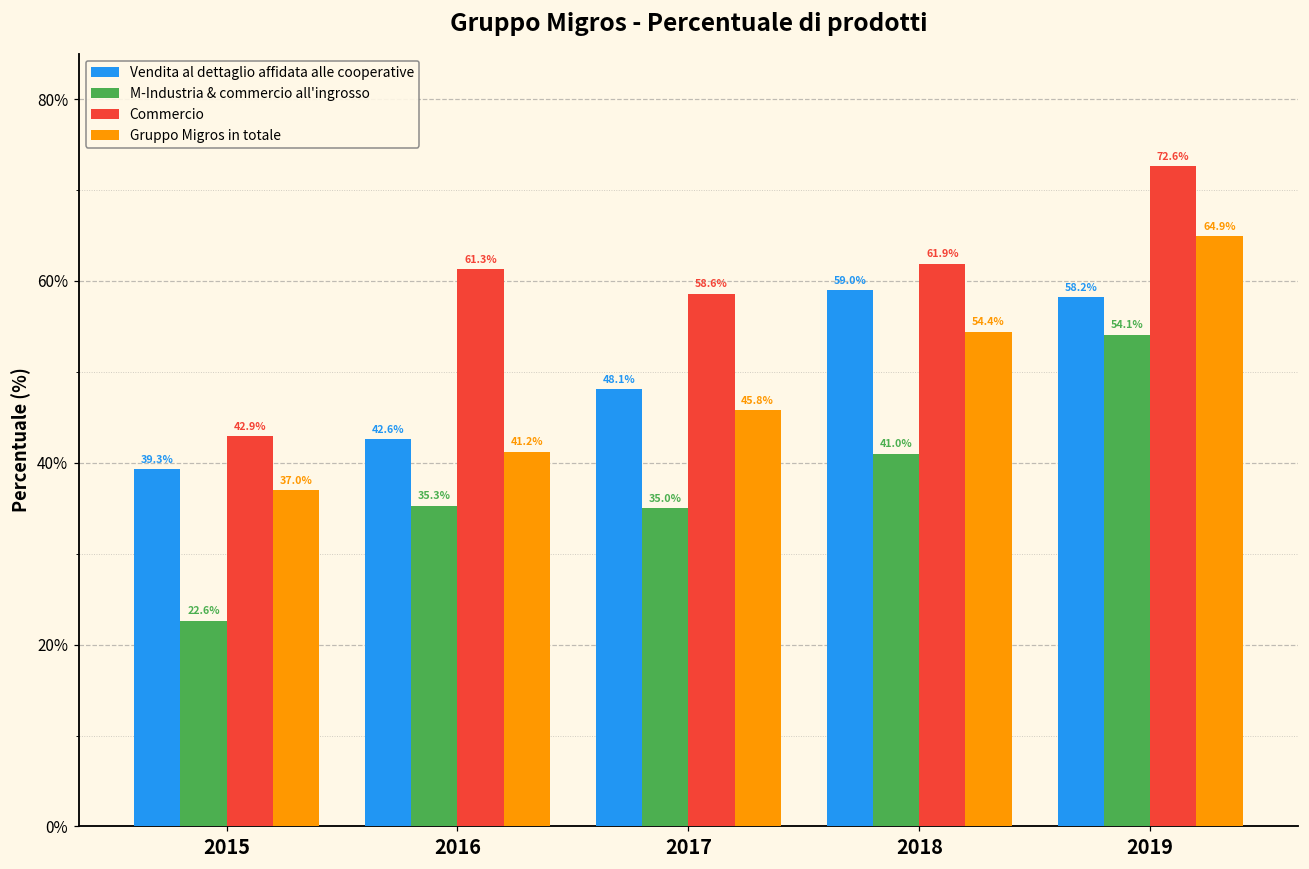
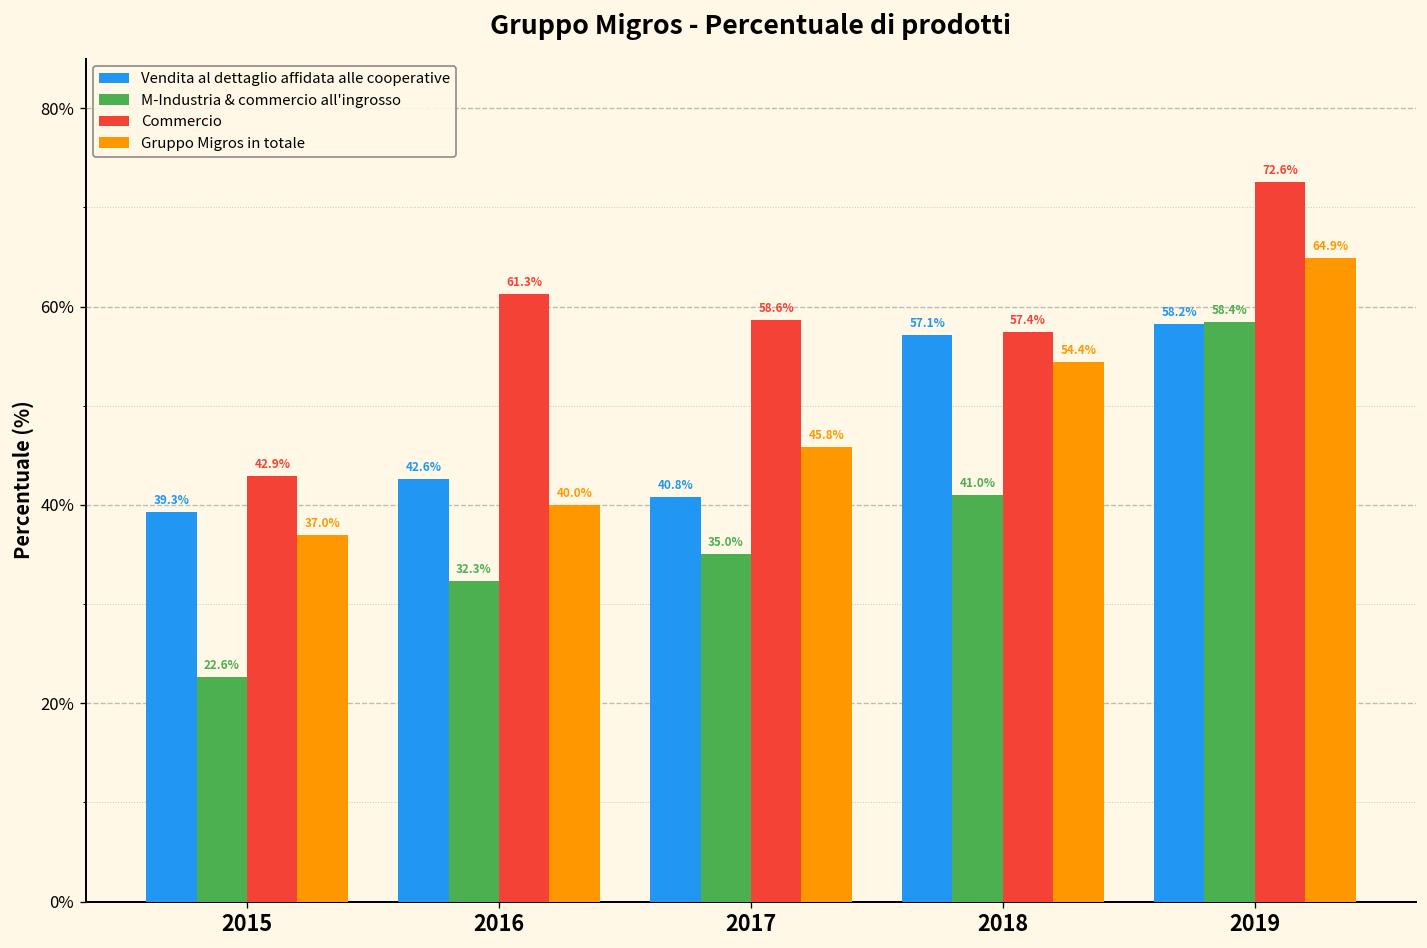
M-Industria & commercio all'ingrosso, 2016: 35.3% -> 32.3%
Gruppo Migros in totale, 2016: 41.2% -> 40.0%
Vendita al dettaglio affidata alle cooperative, 2017: 48.1% -> 40.8%
Vendita al dettaglio affidata alle cooperative, 2018: 59.0% -> 57.1%
Commercio, 2018: 61.9% -> 57.4%
M-Industria & commercio all'ingrosso, 2019: 54.1% -> 58.4%
